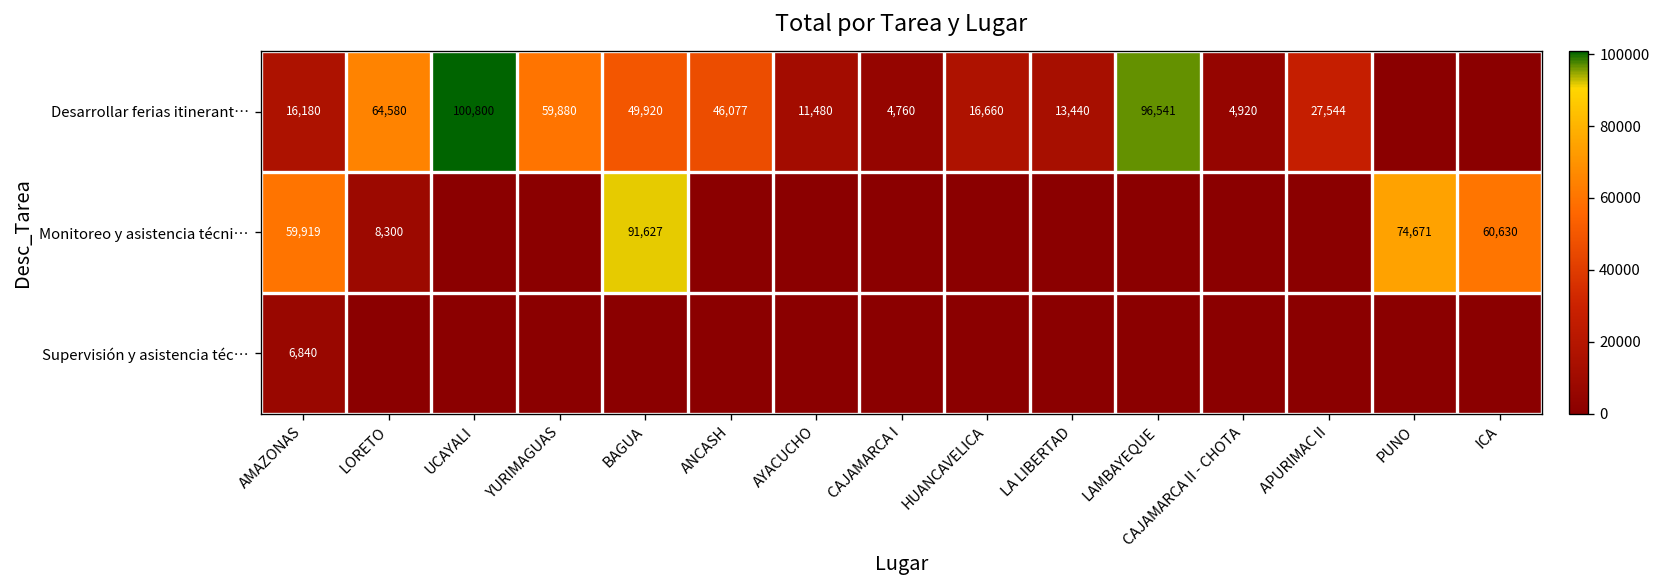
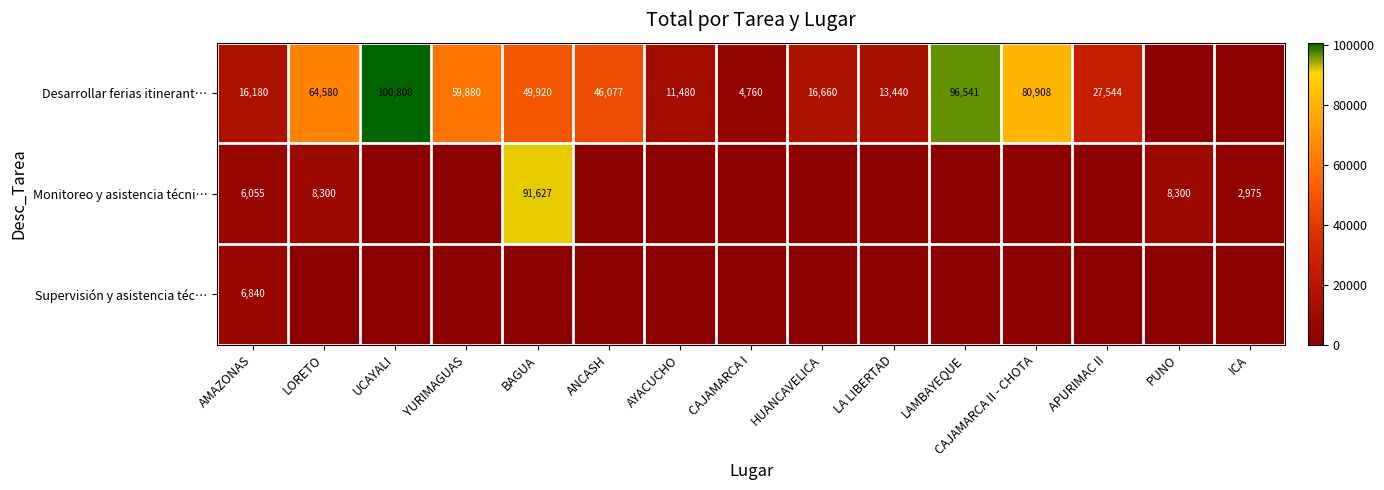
Desarrollar ferias itinerant…, CAJAMARCA II - CHOTA: 4,920 -> 80,908
Monitoreo y asistencia técni…, AMAZONAS: 59,919 -> 6,055
Monitoreo y asistencia técni…, PUNO: 74,671 -> 8,300
Monitoreo y asistencia técni…, ICA: 60,630 -> 2,975
